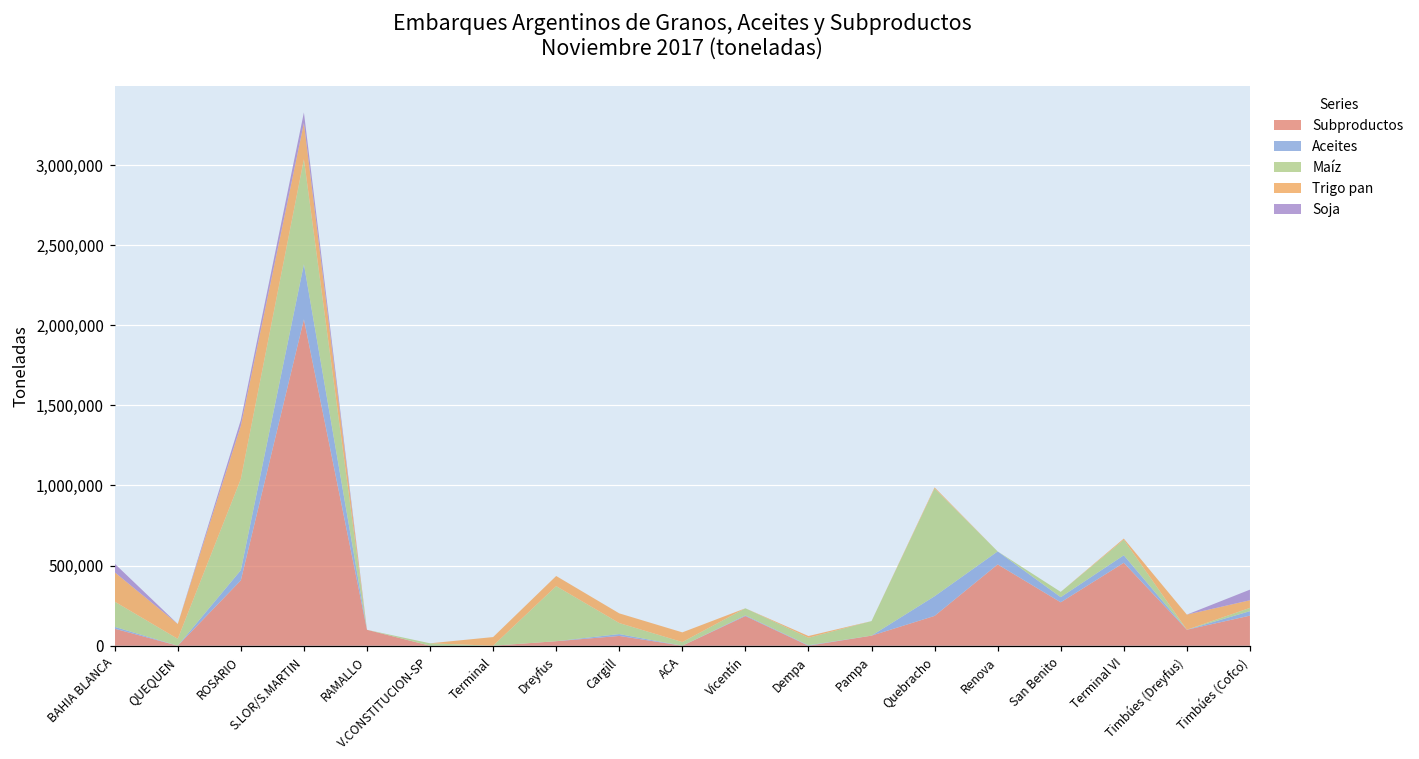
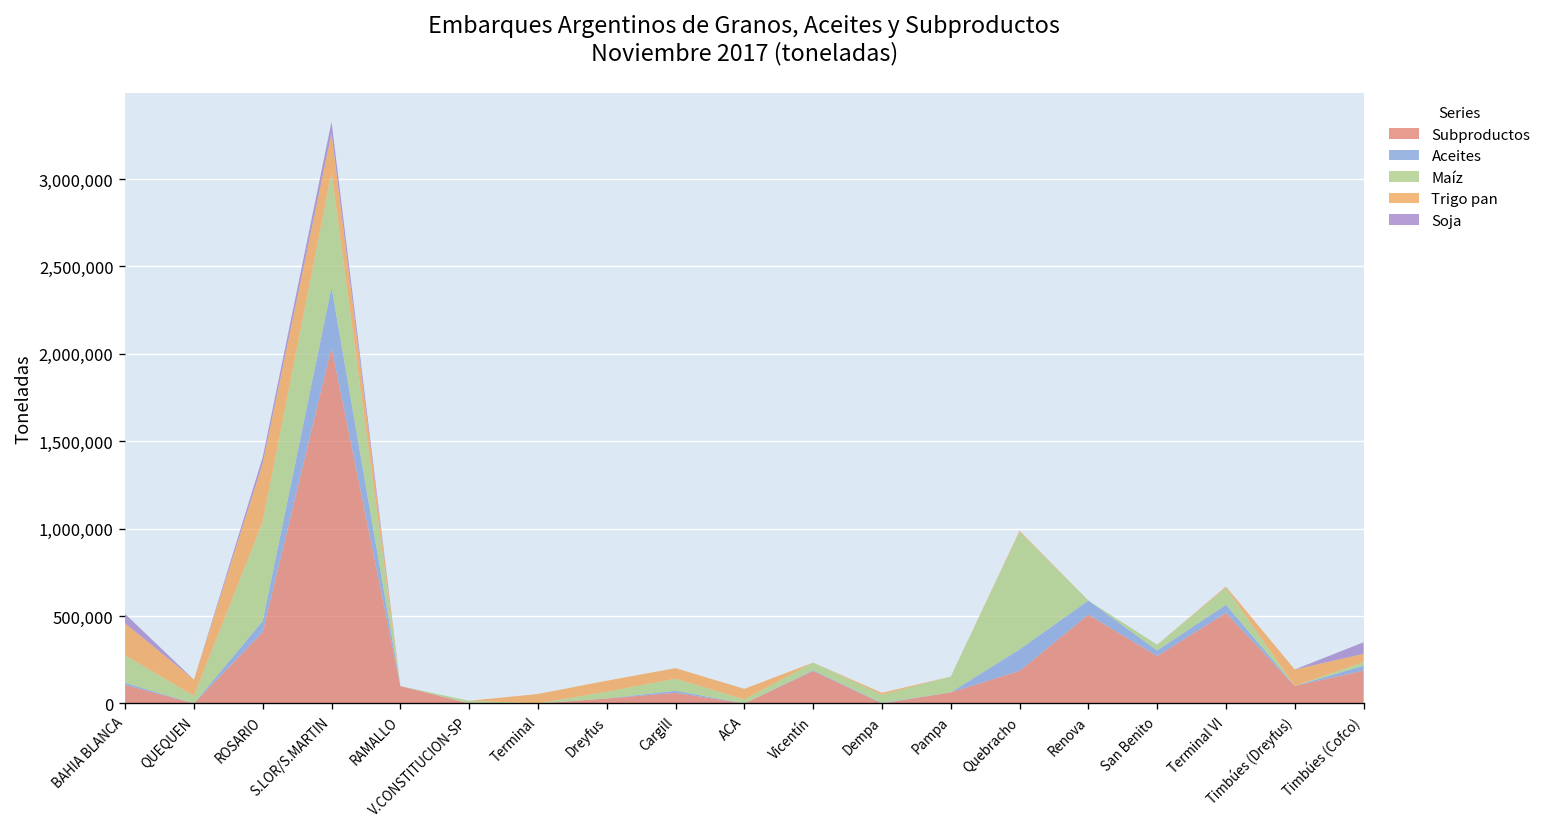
Maíz, Dreyfus: 340,000 -> 40,000
